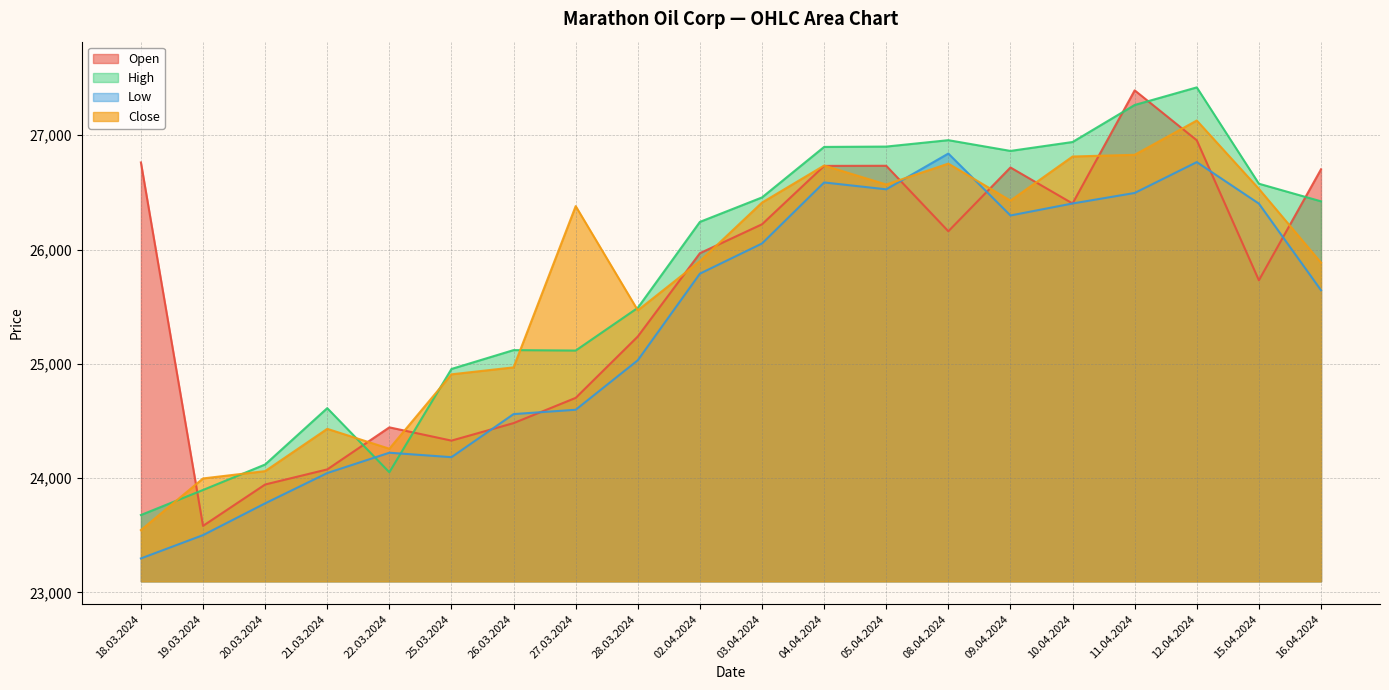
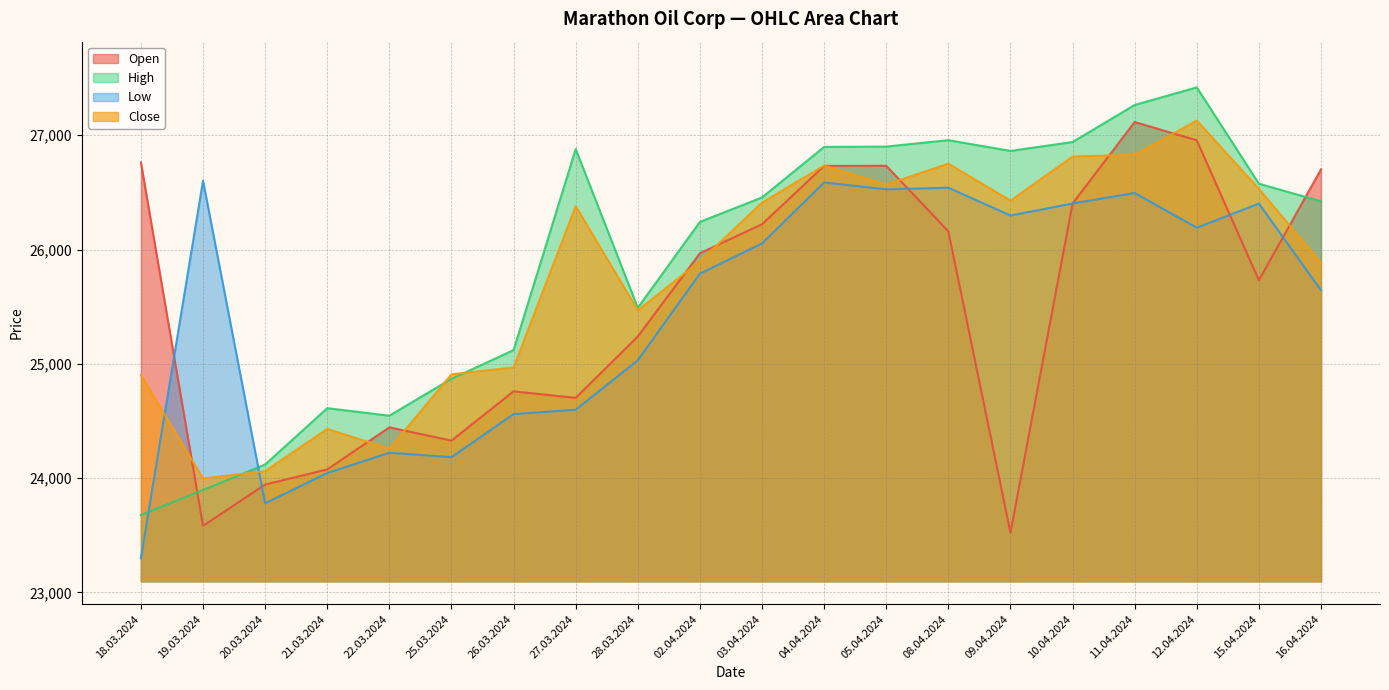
Close, 18.03.2024: 23,550 -> 24,900
Low, 19.03.2024: 23,500 -> 26,600
High, 22.03.2024: 24,050 -> 24,550
High, 25.03.2024: 24,960 -> 24,870
Open, 26.03.2024: 24,480 -> 24,760
High, 27.03.2024: 25,120 -> 26,880
Low, 08.04.2024: 26,840 -> 26,540
Open, 09.04.2024: 26,720 -> 23,520
Open, 11.04.2024: 27,390 -> 27,120
Low, 12.04.2024: 26,770 -> 26,190
